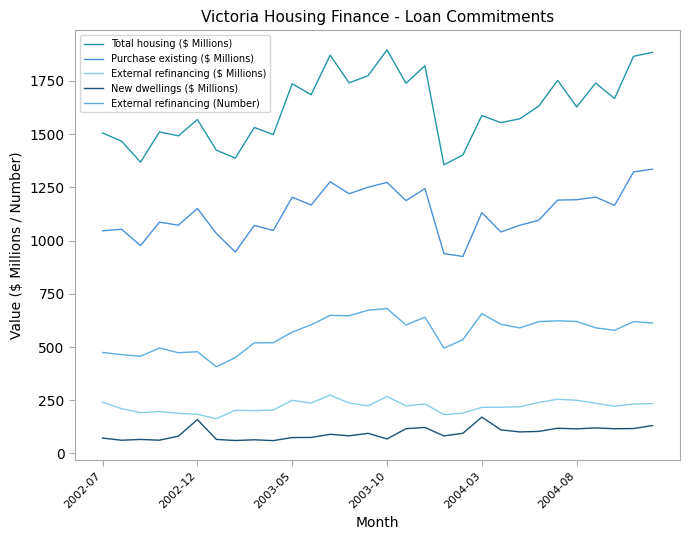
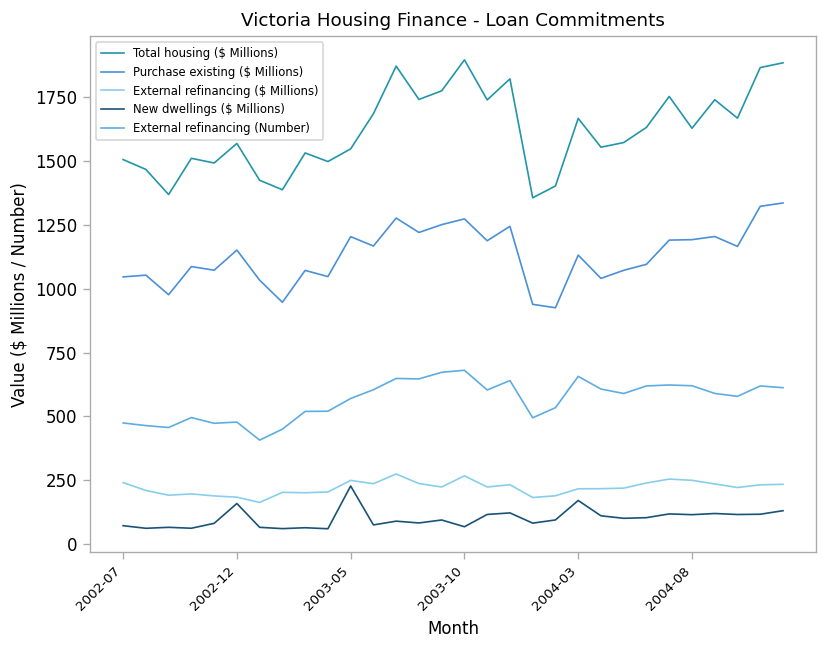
Total housing ($ Millions), 2003-05: 1740 -> 1550
New dwellings ($ Millions), 2003-05: 70 -> 230
Total housing ($ Millions), 2004-03: 1590 -> 1670
